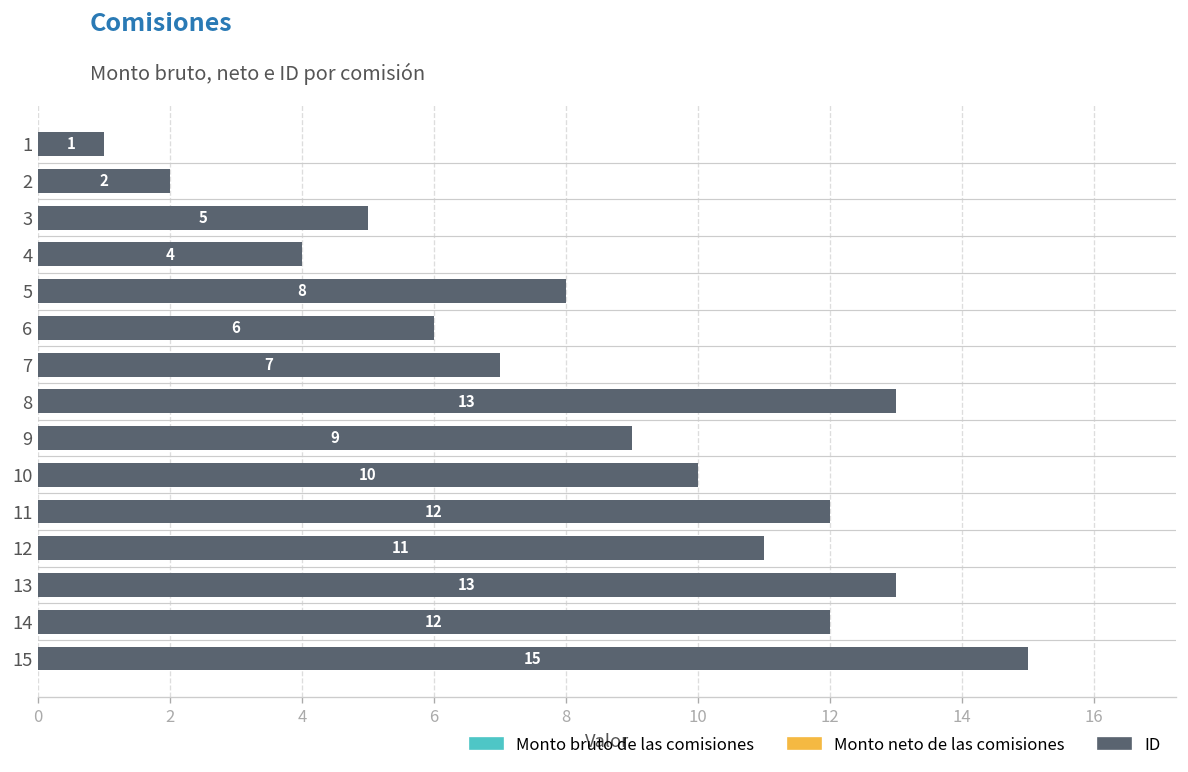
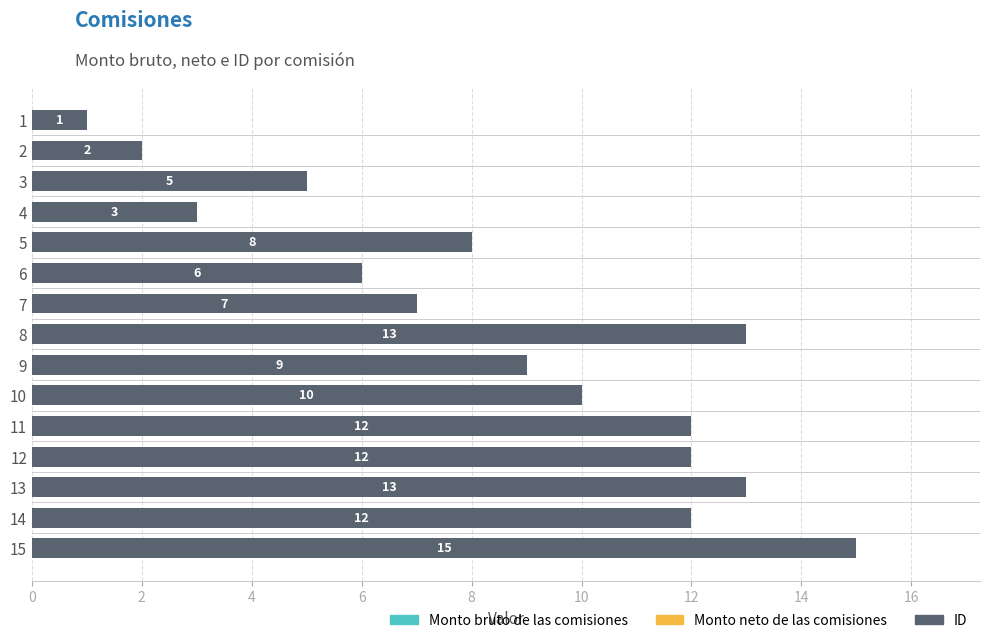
ID, 4: 4 -> 3
ID, 12: 11 -> 12
